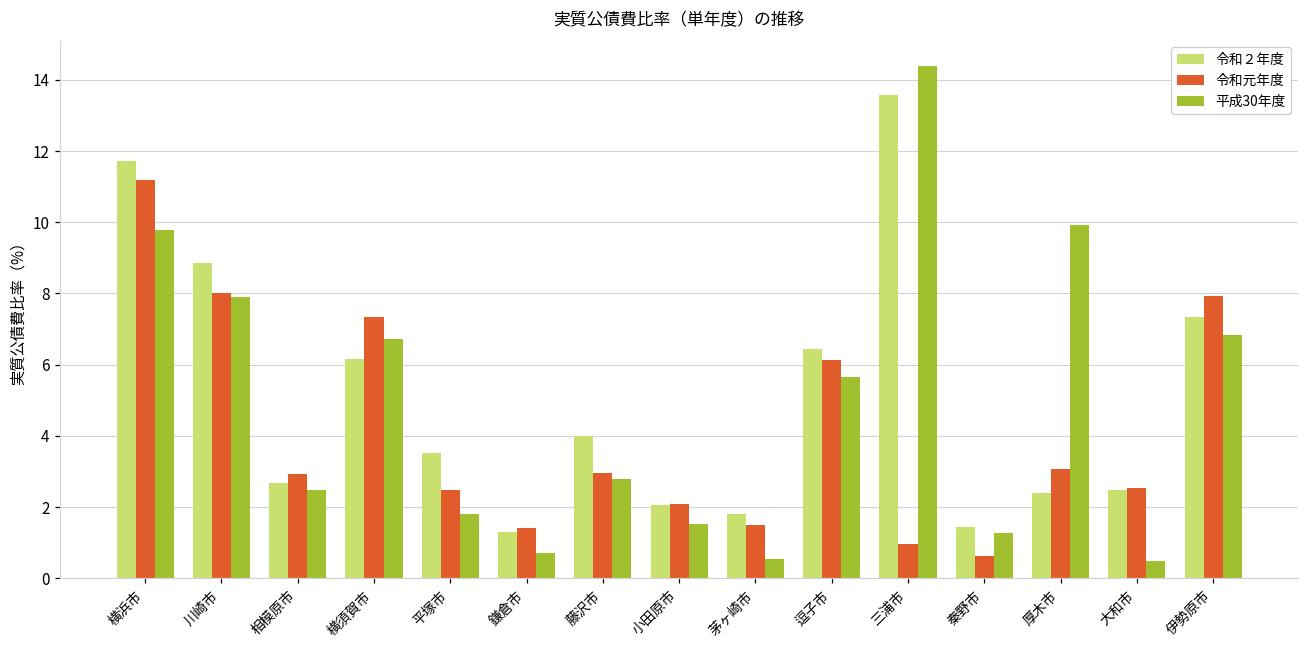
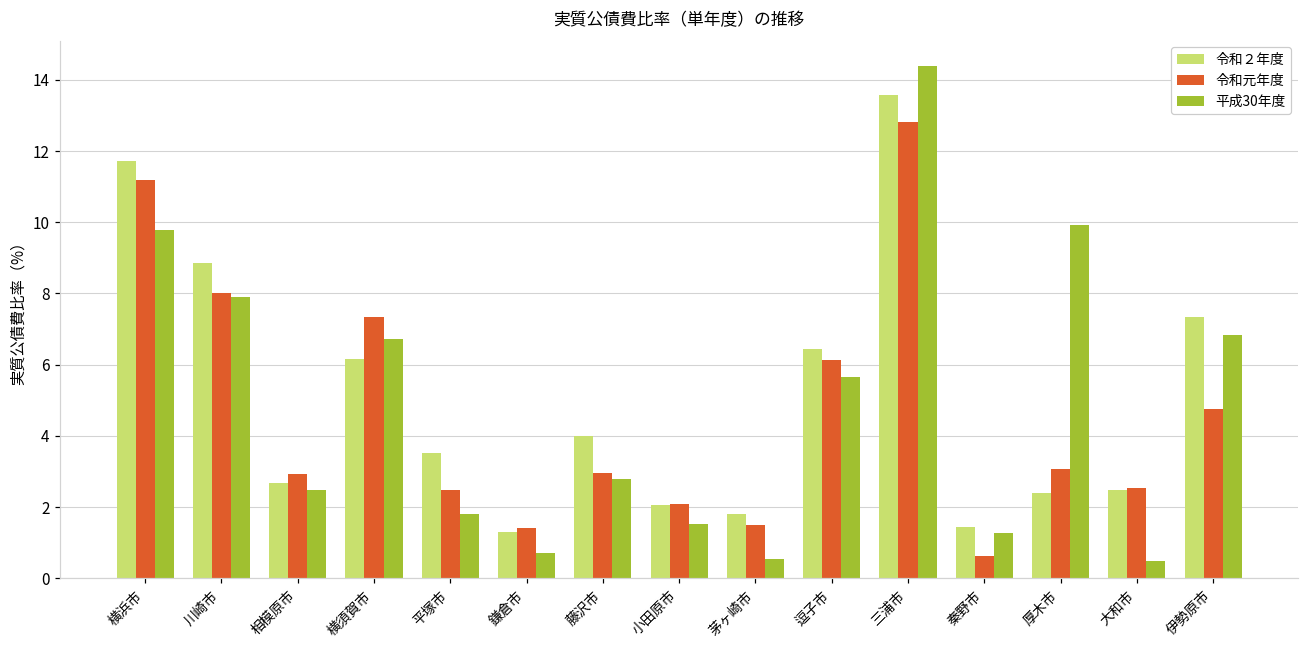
令和元年度, 三浦市: 1.0 -> 12.8
令和元年度, 伊勢原市: 7.9 -> 4.8
